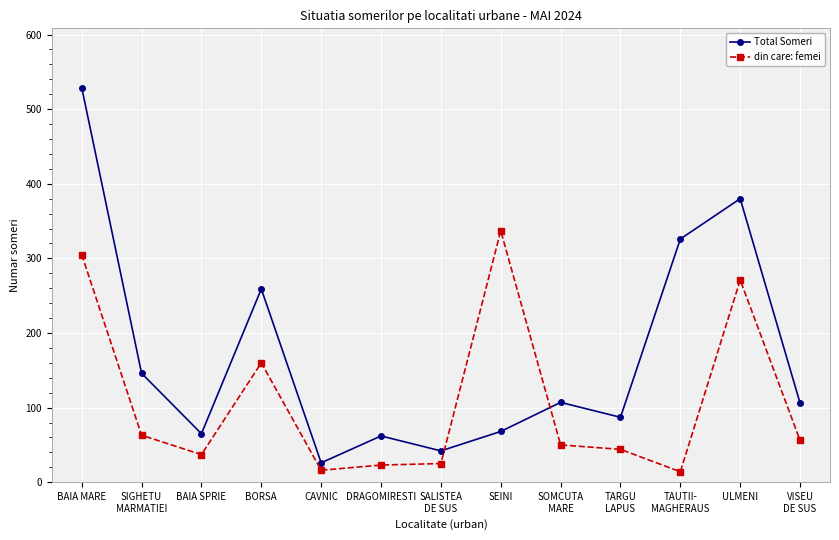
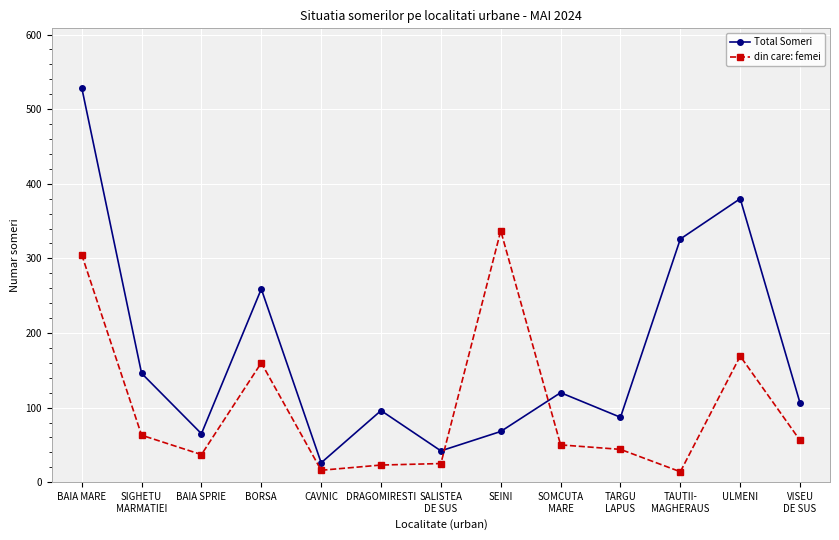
Total Someri, DRAGOMIRESTI: 60 -> 100
Total Someri, SOMCUTA MARE: 110 -> 120
din care: femei, ULMENI: 270 -> 170
